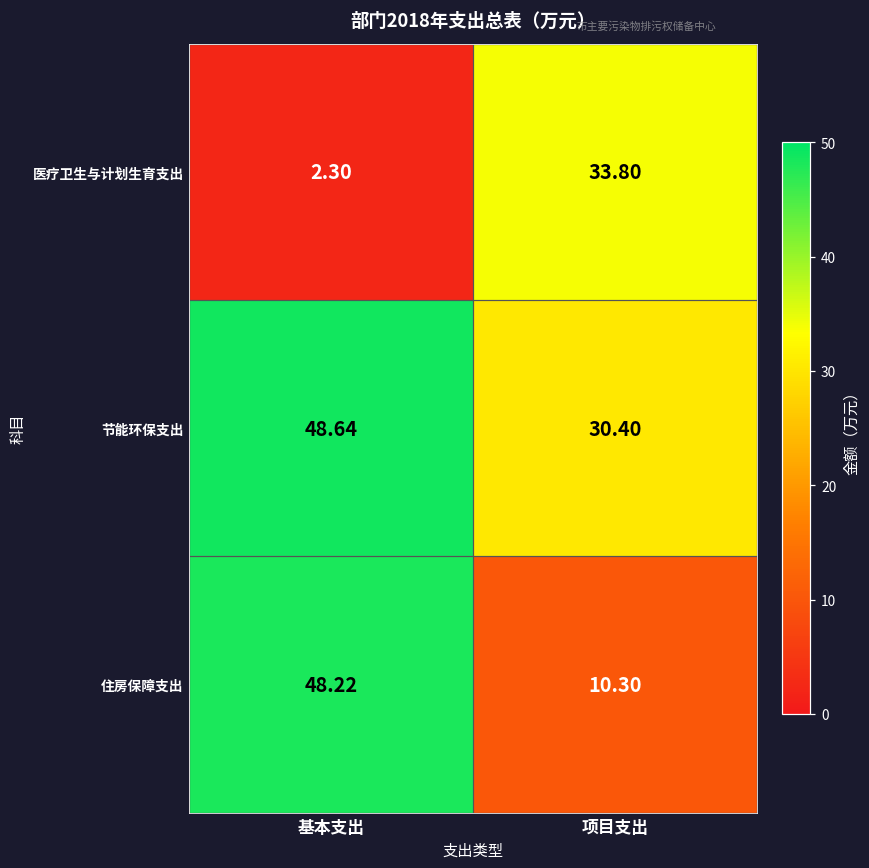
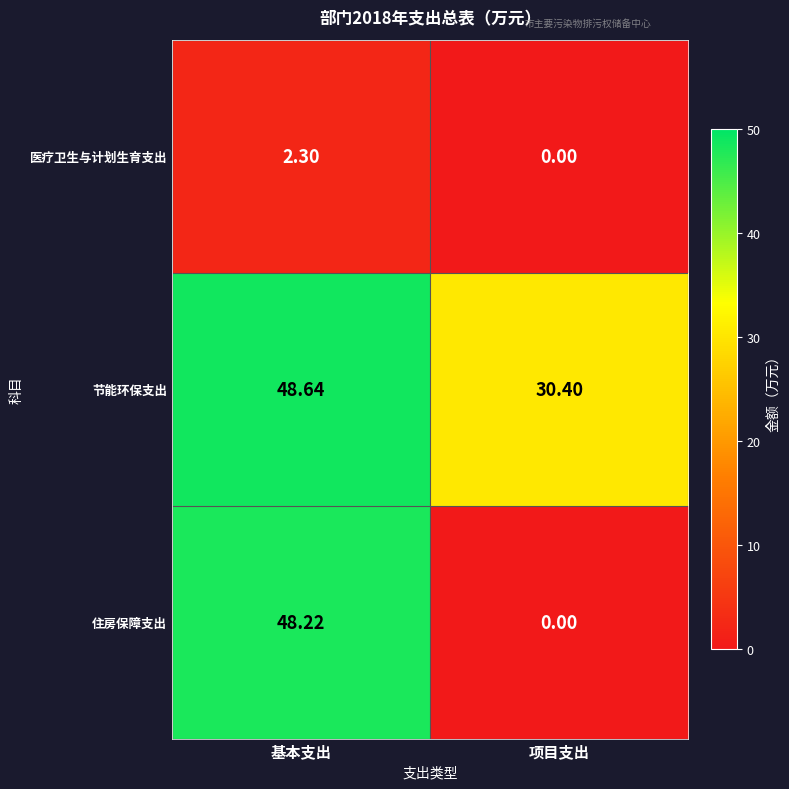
医疗卫生与计划生育支出, 项目支出: 33.80 -> 0.00
住房保障支出, 项目支出: 10.30 -> 0.00
